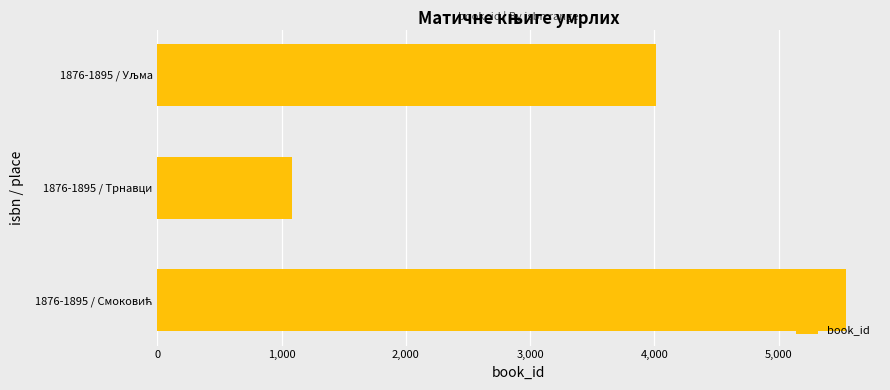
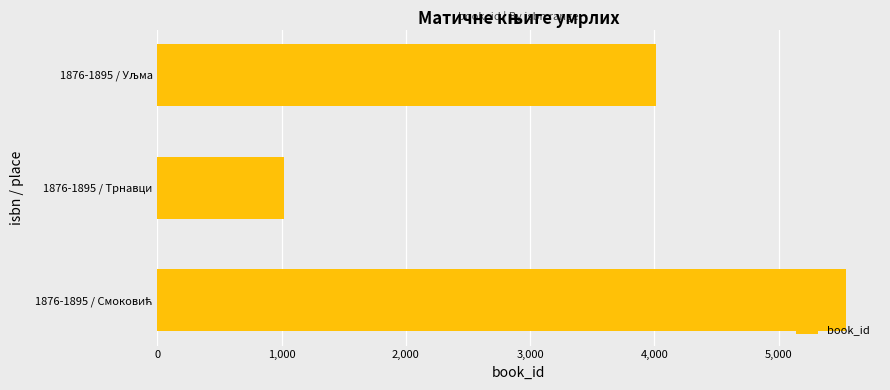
1876-1895 / Трнавци: 1,090 -> 1,020
